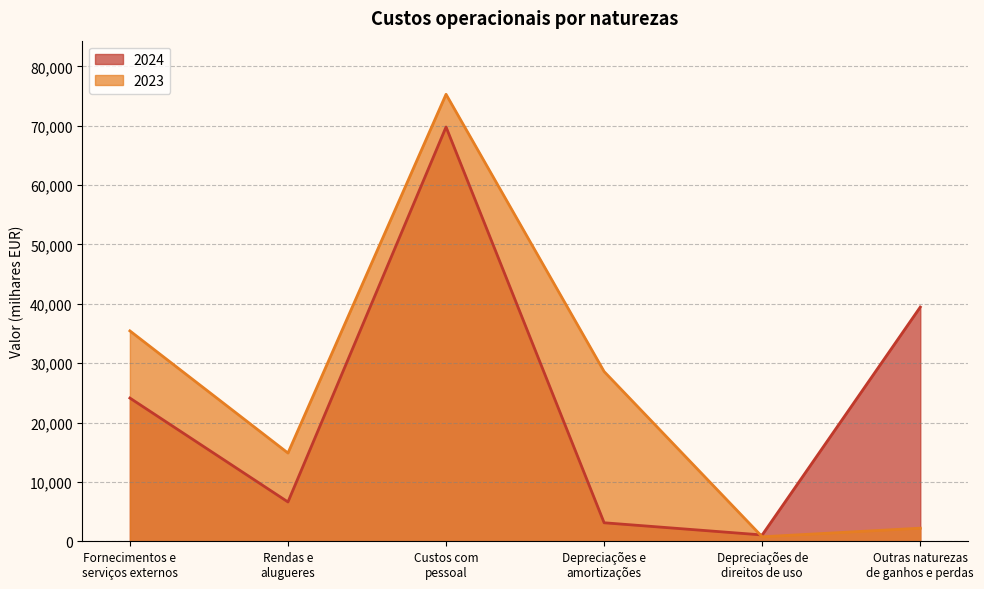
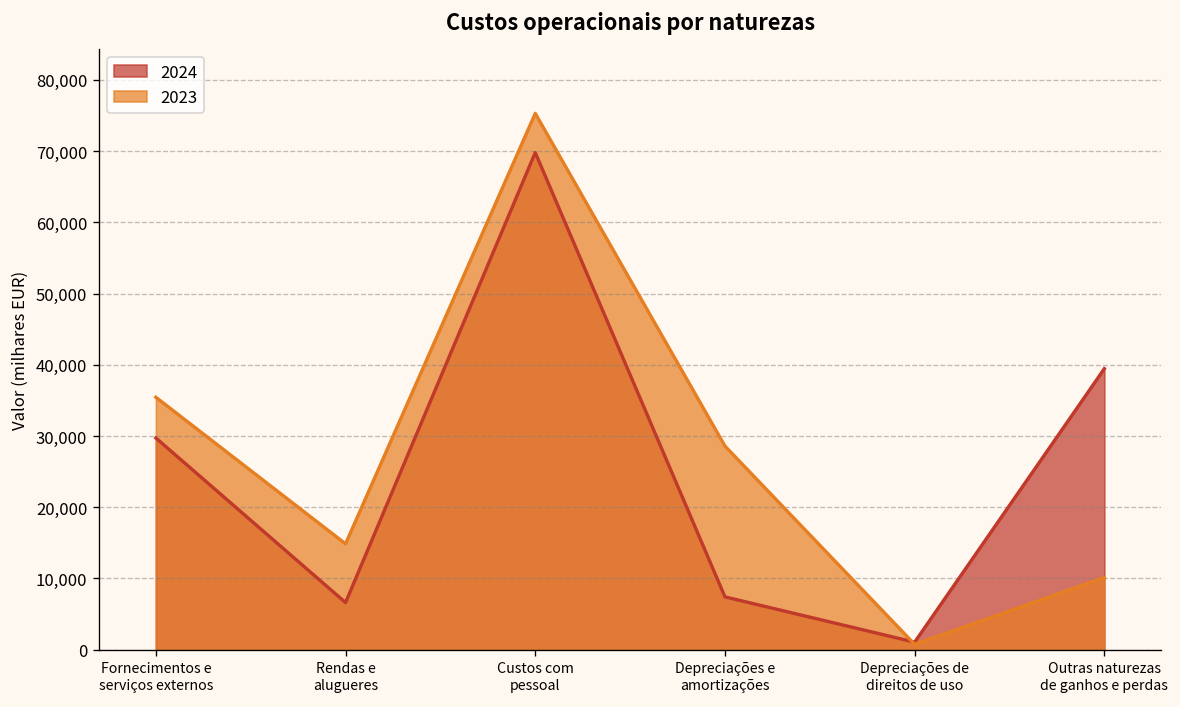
2024, Fornecimentos e serviços externos: 24,000 -> 30,000
2024, Depreciações e amortizações: 3,000 -> 7,000
2023, Outras naturezas de ganhos e perdas: 2,000 -> 10,000
